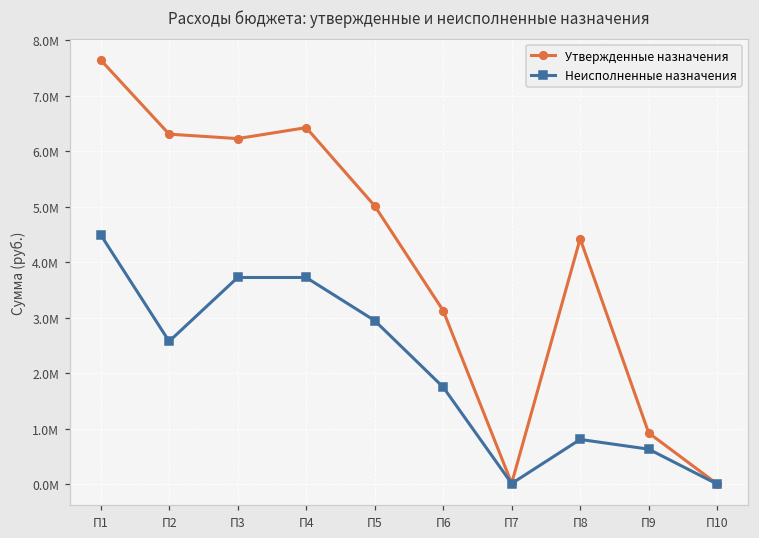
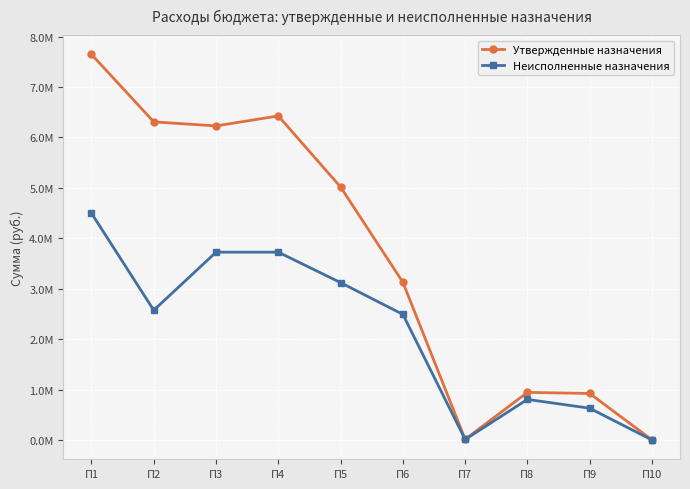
Неисполненные назначения, П5: 2900000 -> 3100000
Неисполненные назначения, П6: 1700000 -> 2500000
Утвержденные назначения, П8: 4400000 -> 900000
